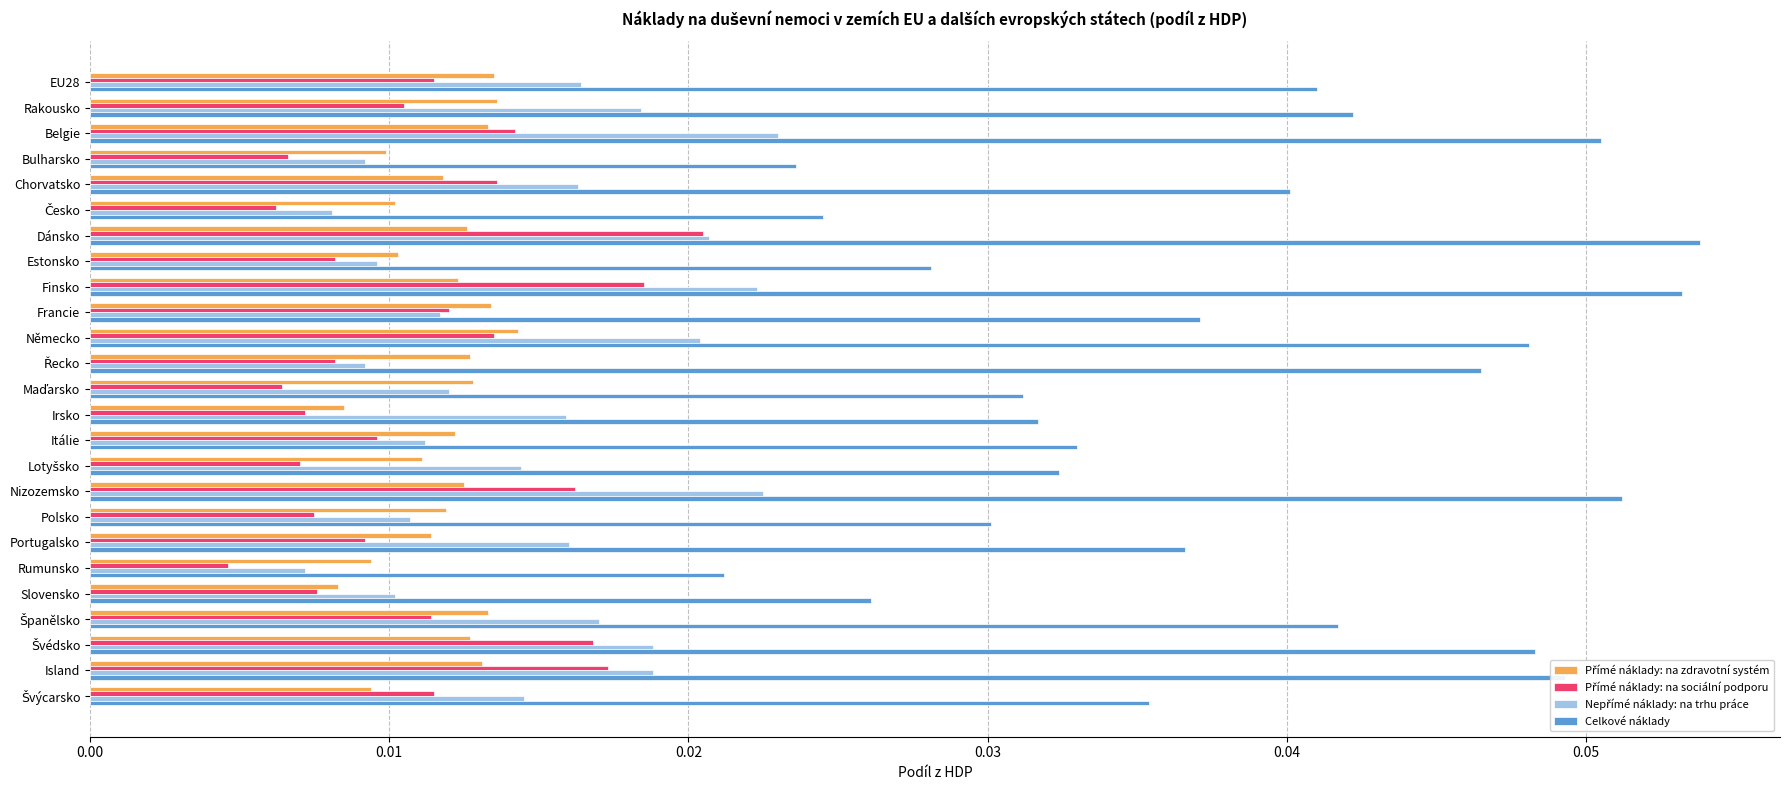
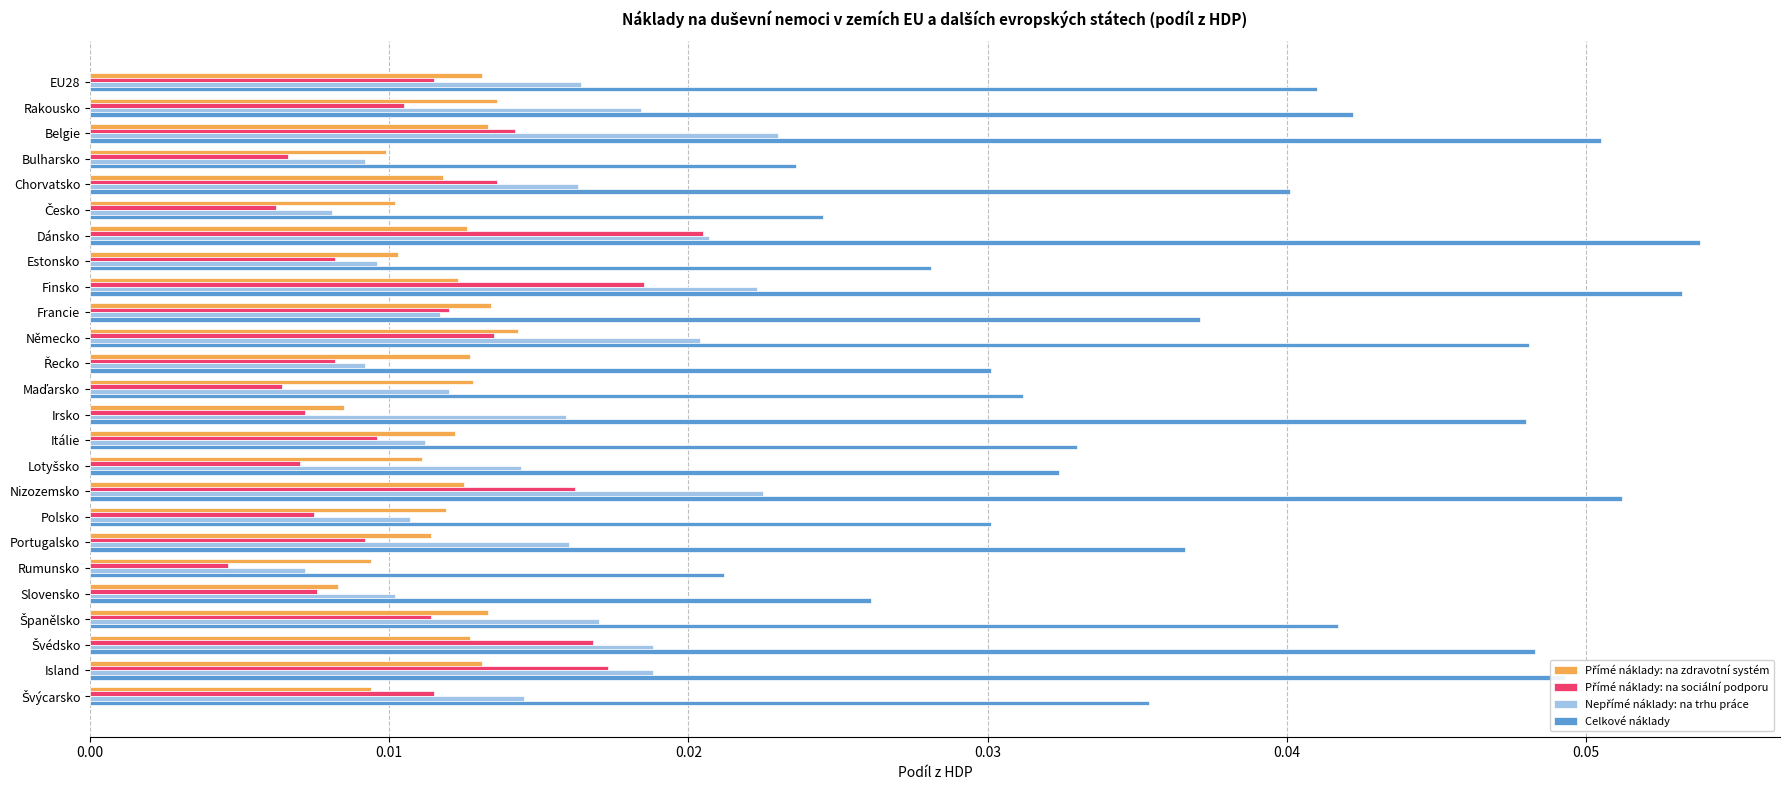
Přímé náklady: na zdravotní systém, EU28: 0.0135 -> 0.0131
Celkové náklady, Řecko: 0.0465 -> 0.0301
Celkové náklady, Irsko: 0.0317 -> 0.0480
